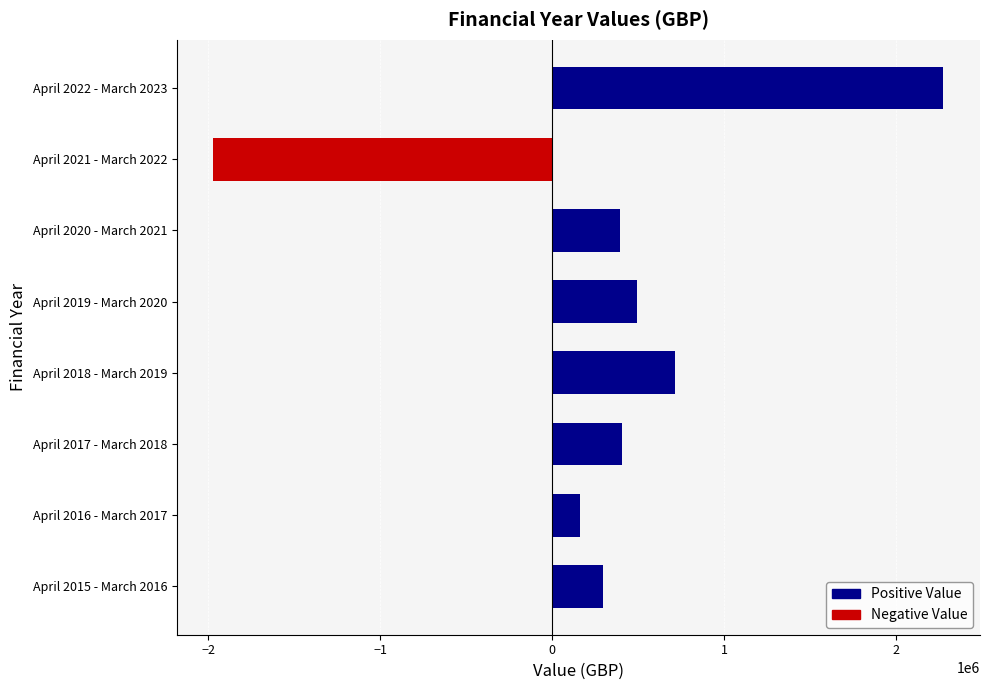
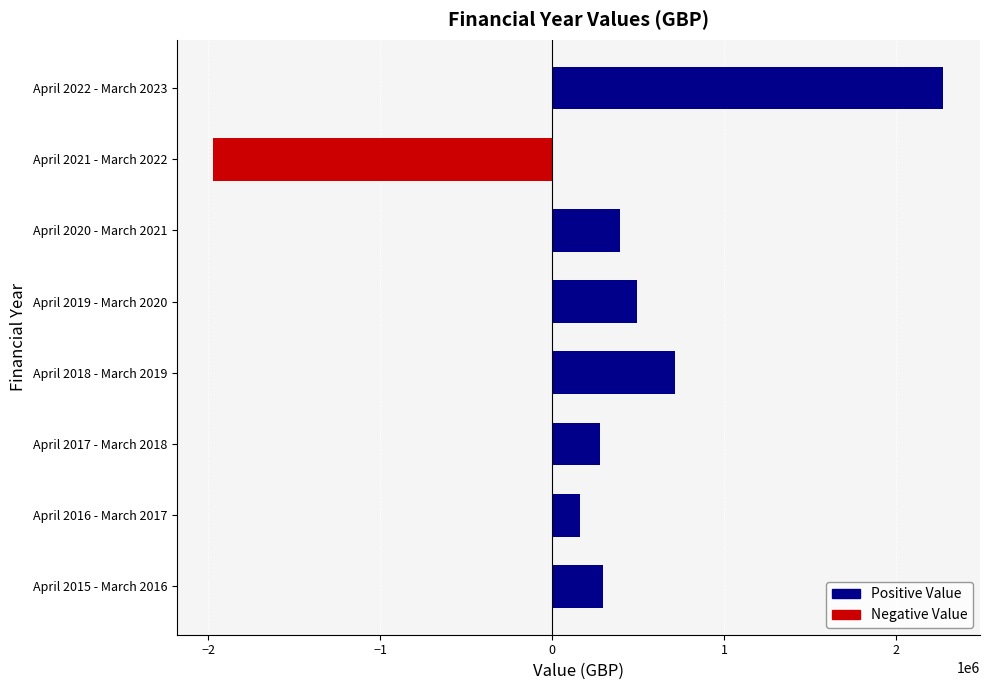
April 2017 - March 2018: 410000 -> 280000
